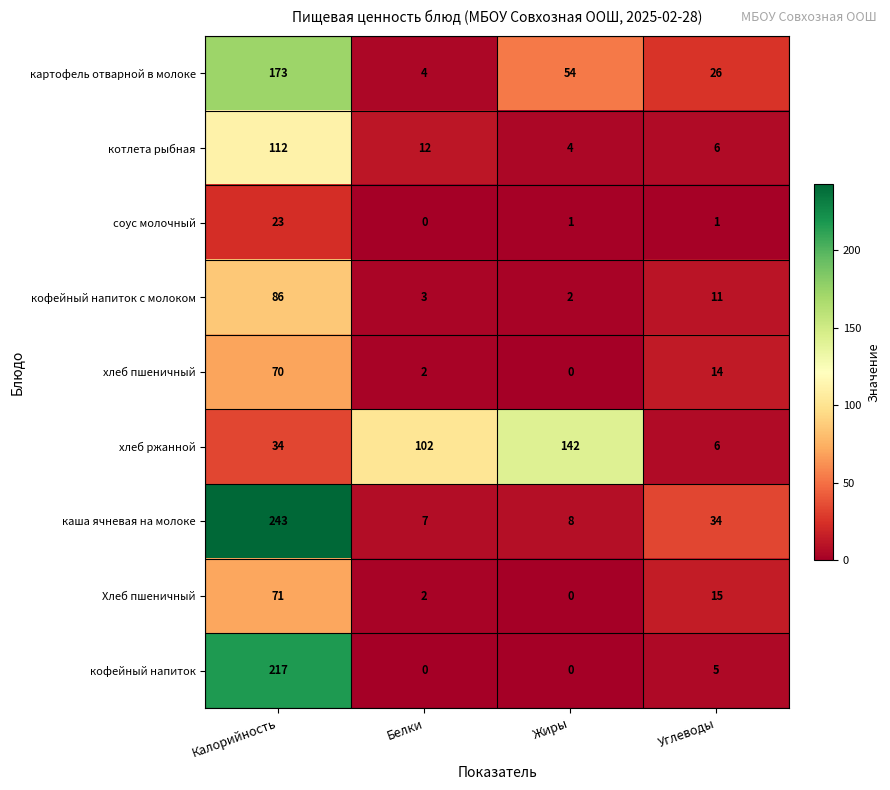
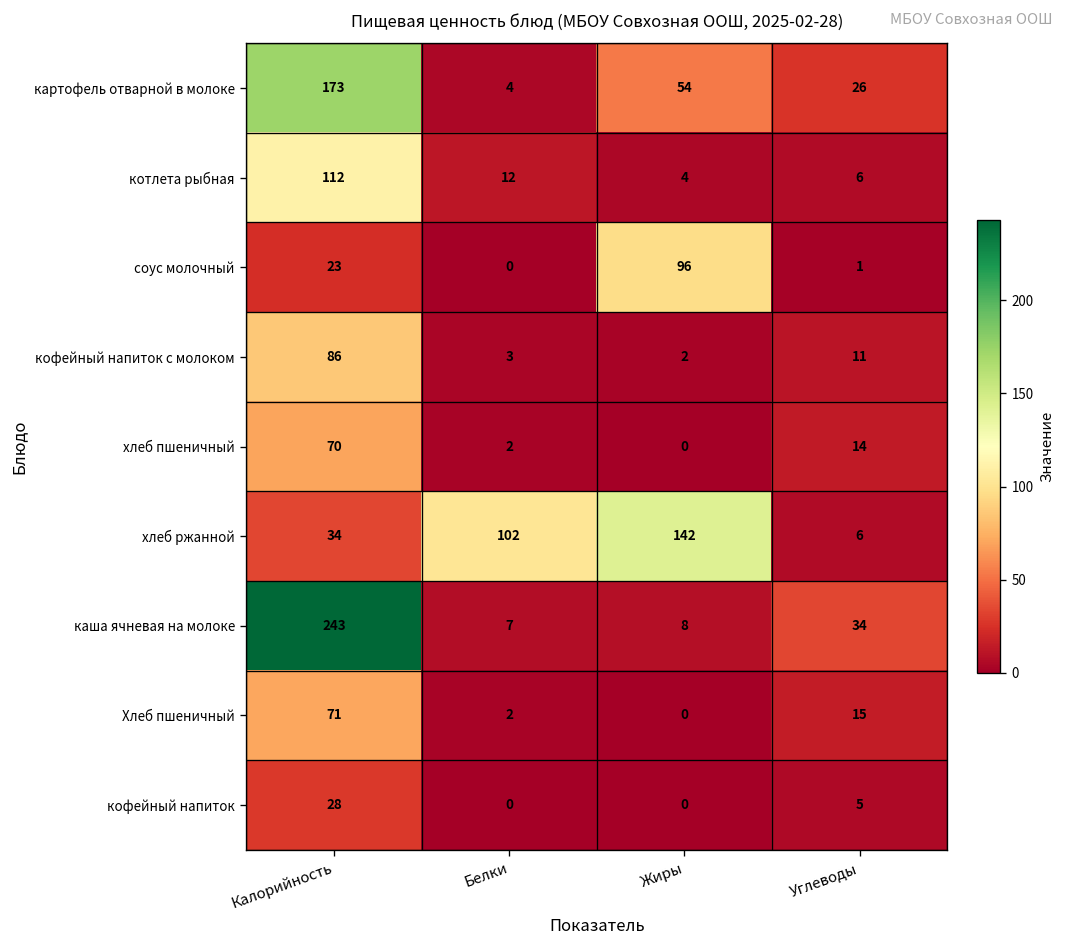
соус молочный, Жиры: 1 -> 96
кофейный напиток, Калорийность: 217 -> 28
